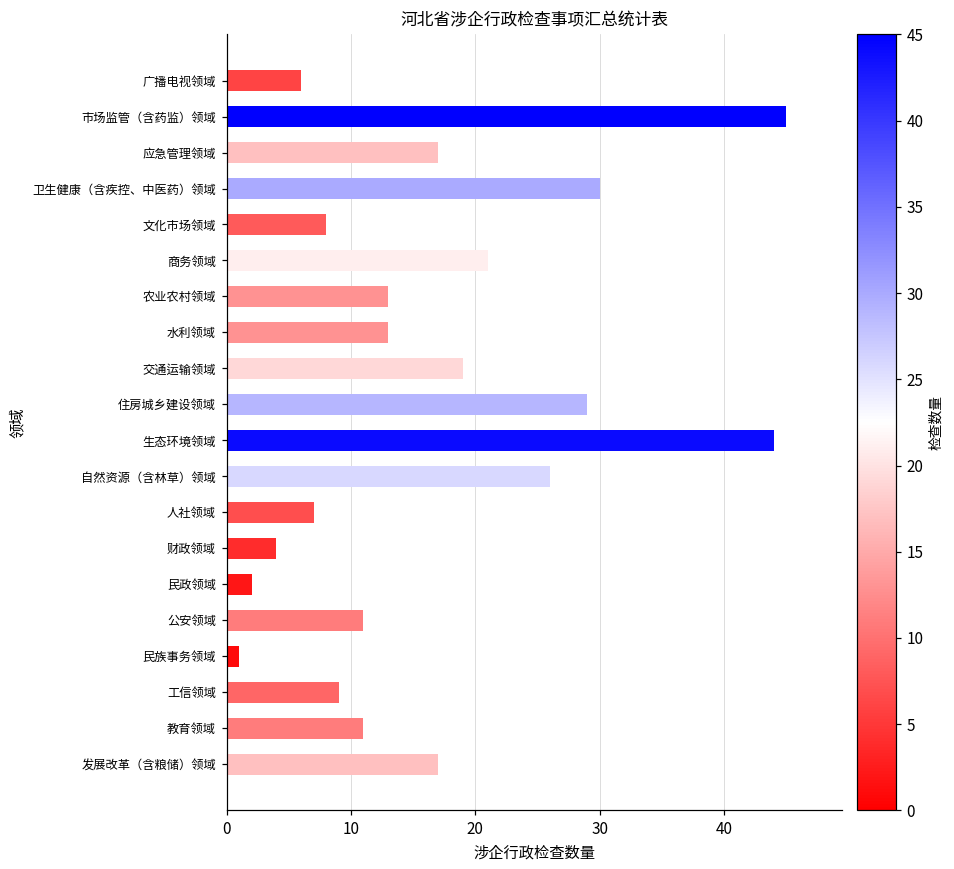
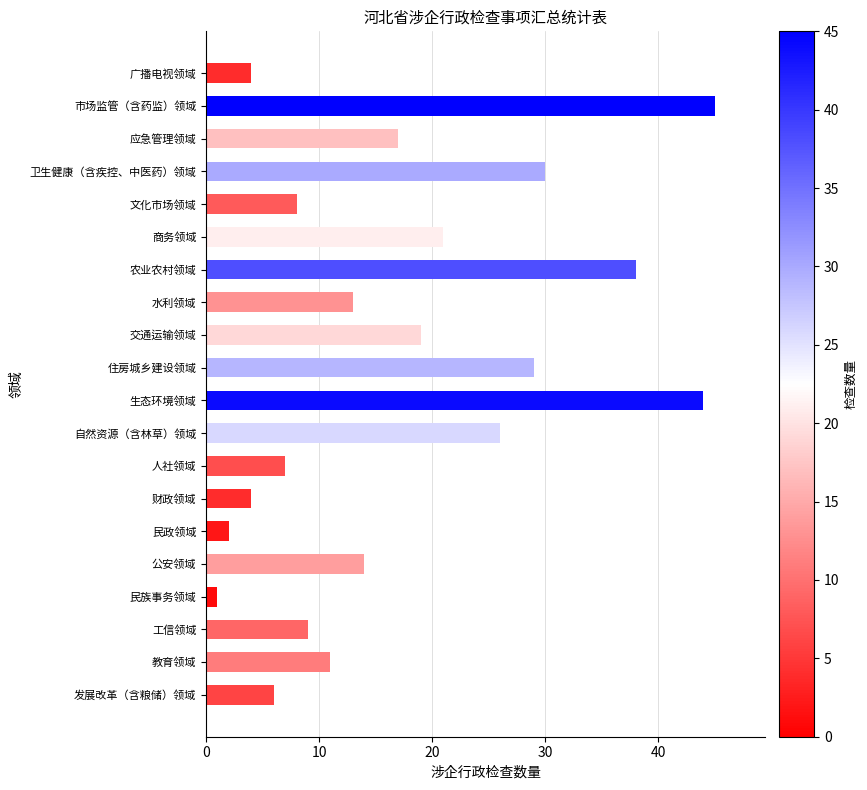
广播电视领域: 6 -> 4
农业农村领域: 13 -> 38
公安领域: 11 -> 14
发展改革（含粮储）领域: 17 -> 6
